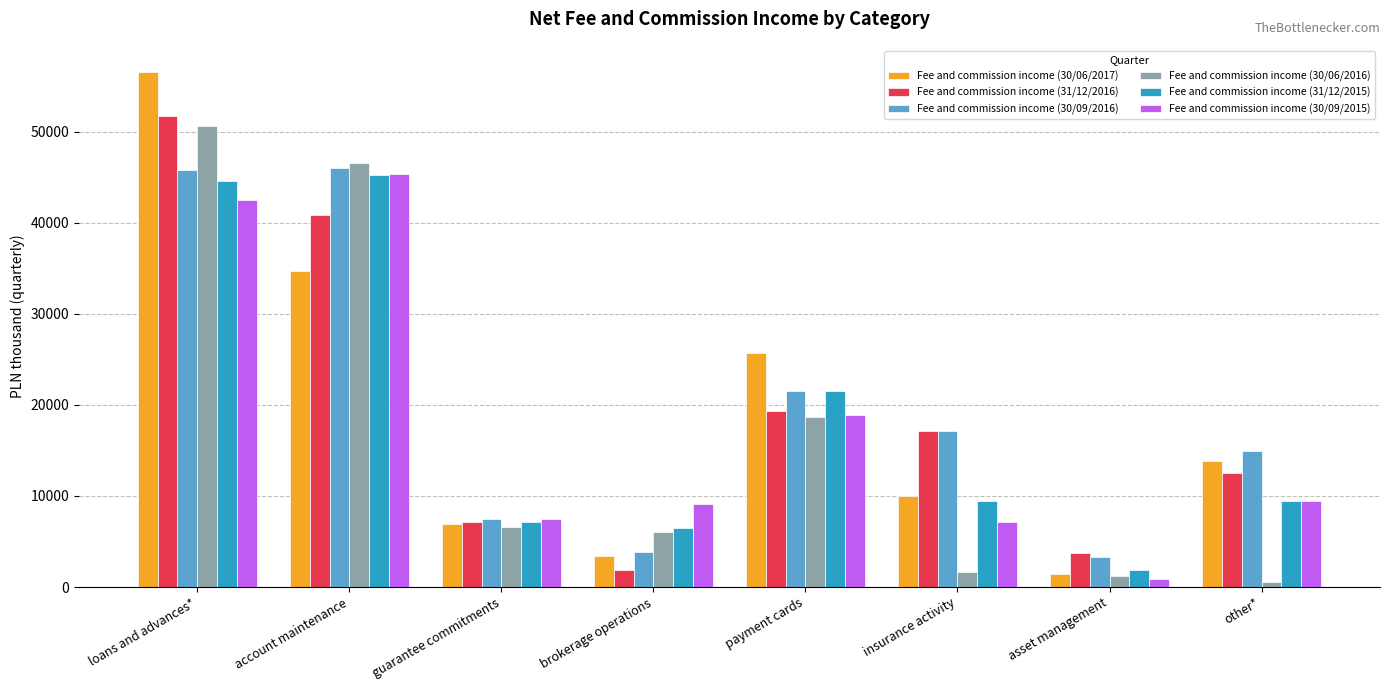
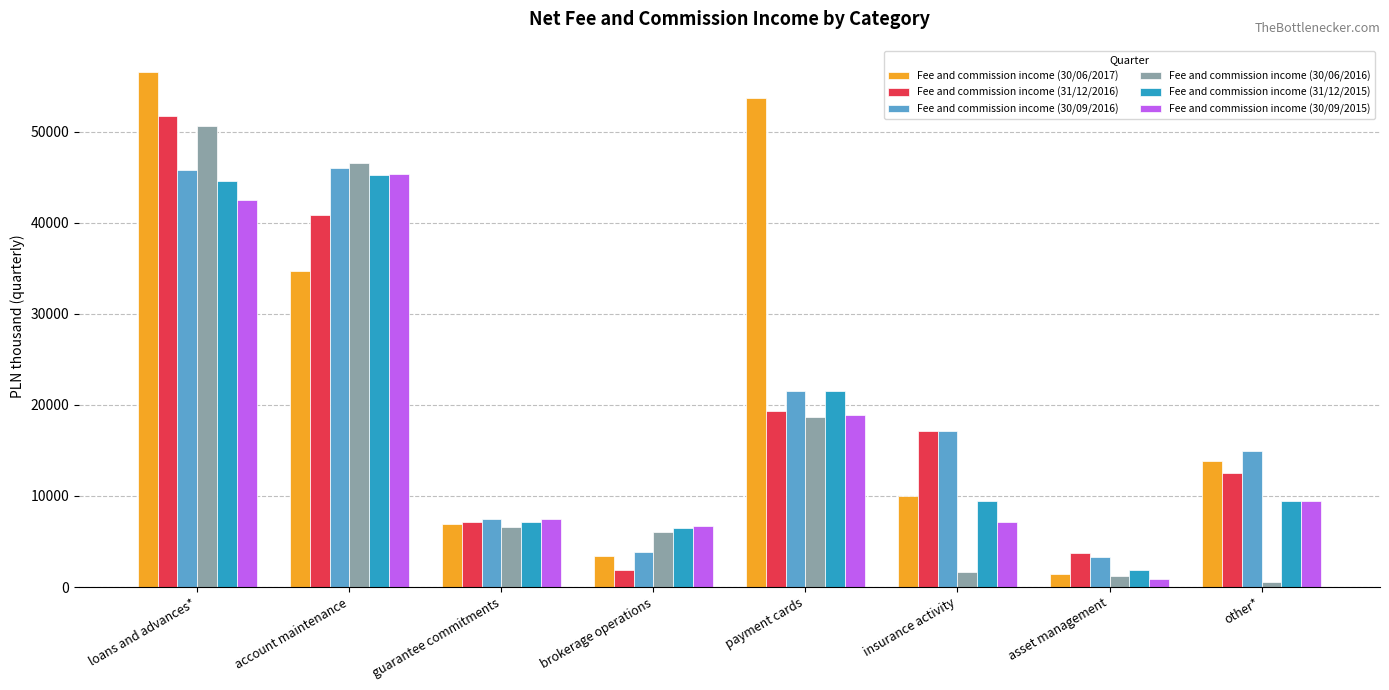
Fee and commission income (30/09/2015), brokerage operations: 9000 -> 7000
Fee and commission income (30/06/2017), payment cards: 26000 -> 54000
